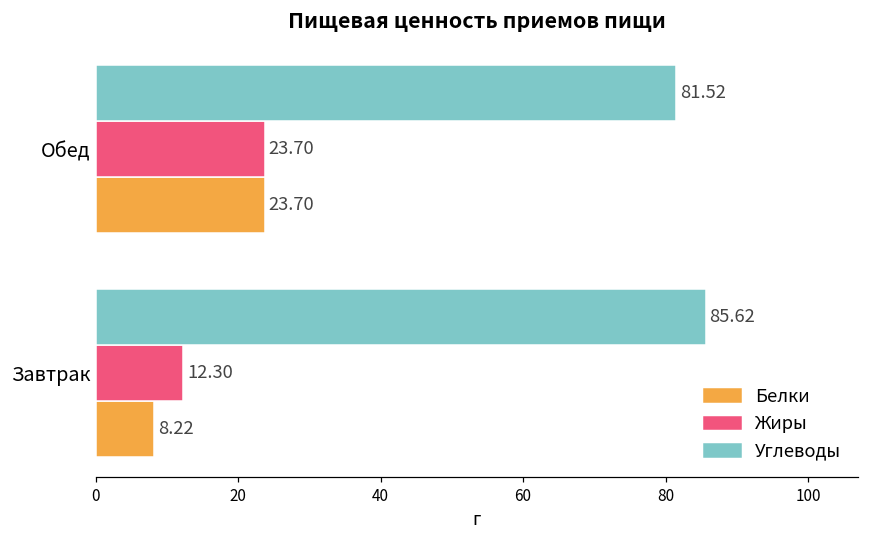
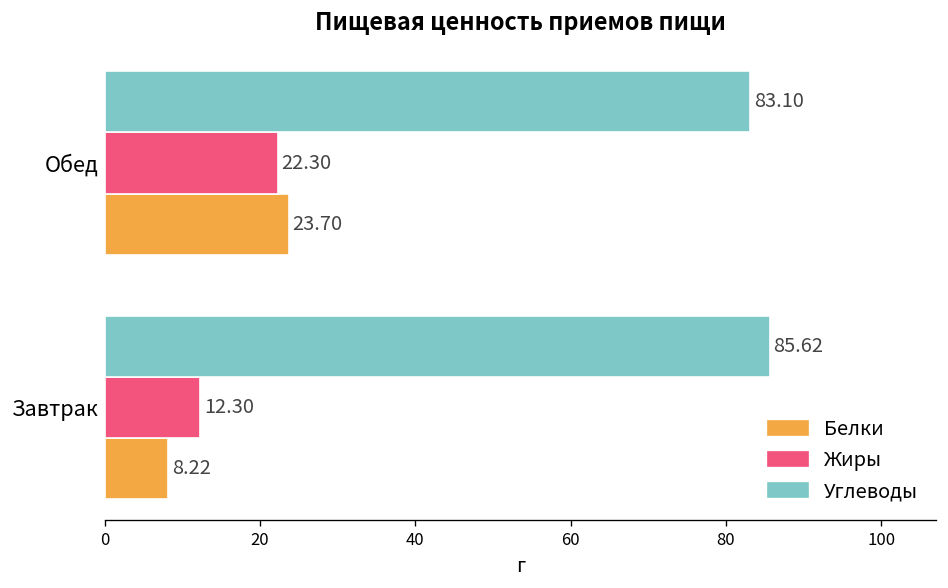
Углеводы, Обед: 81.52 -> 83.10
Жиры, Обед: 23.70 -> 22.30
